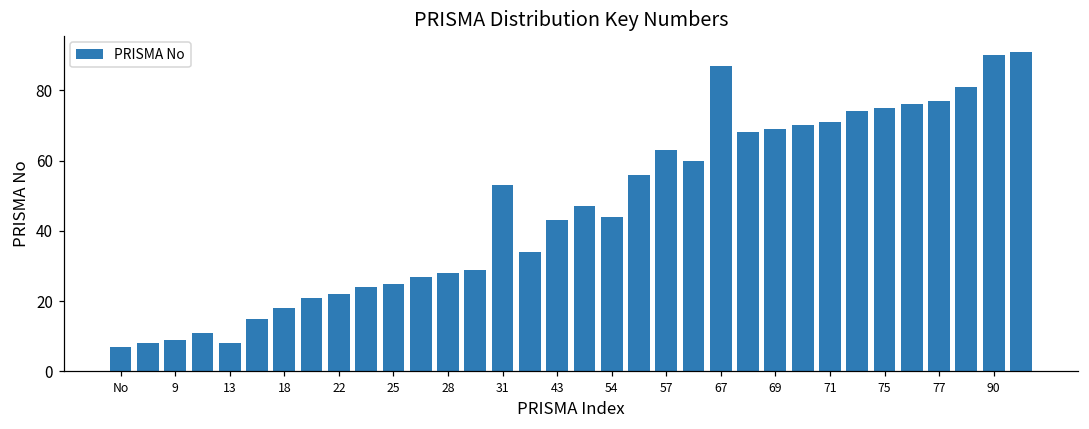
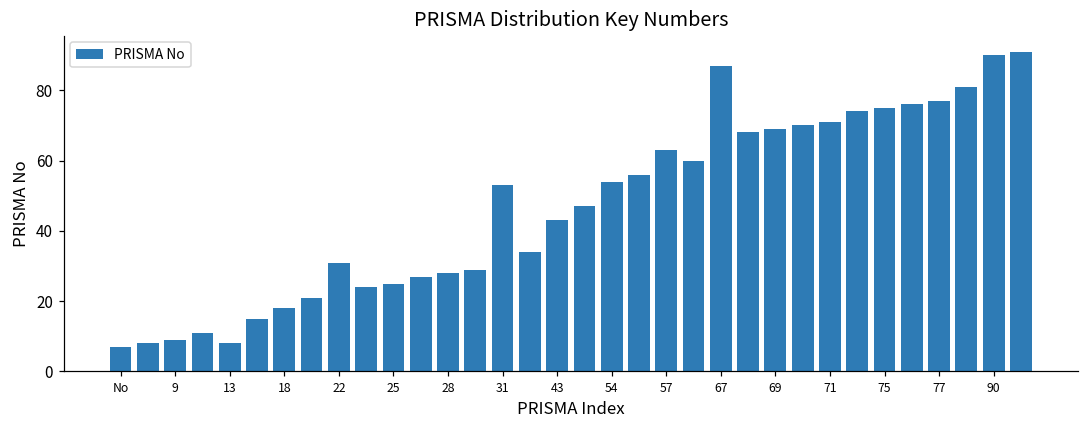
22: 22 -> 31
54: 44 -> 54
